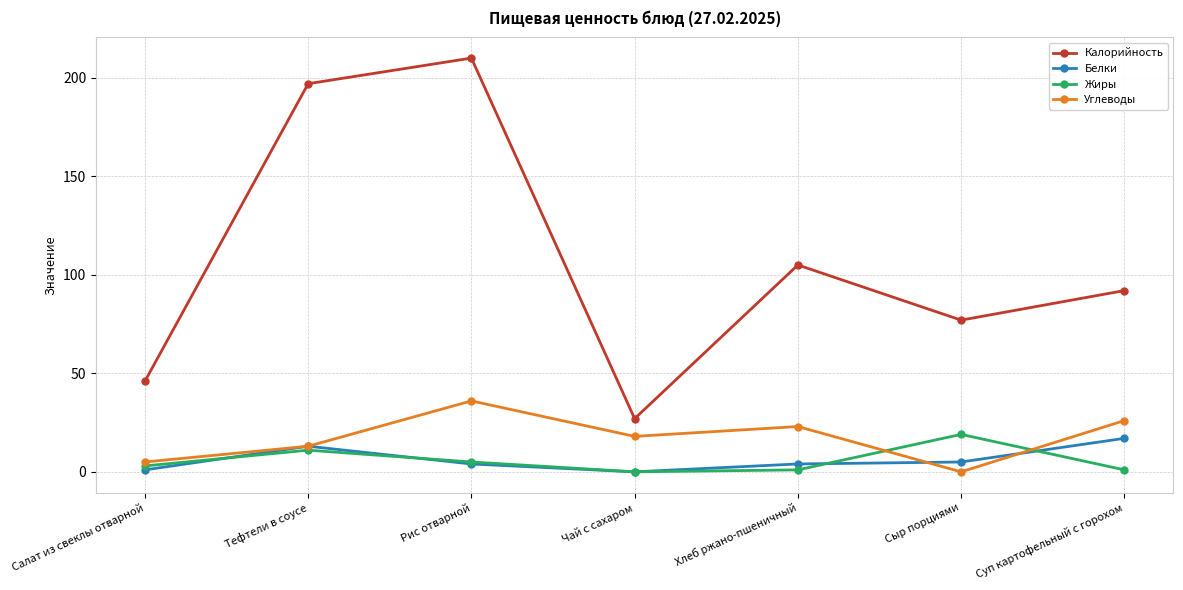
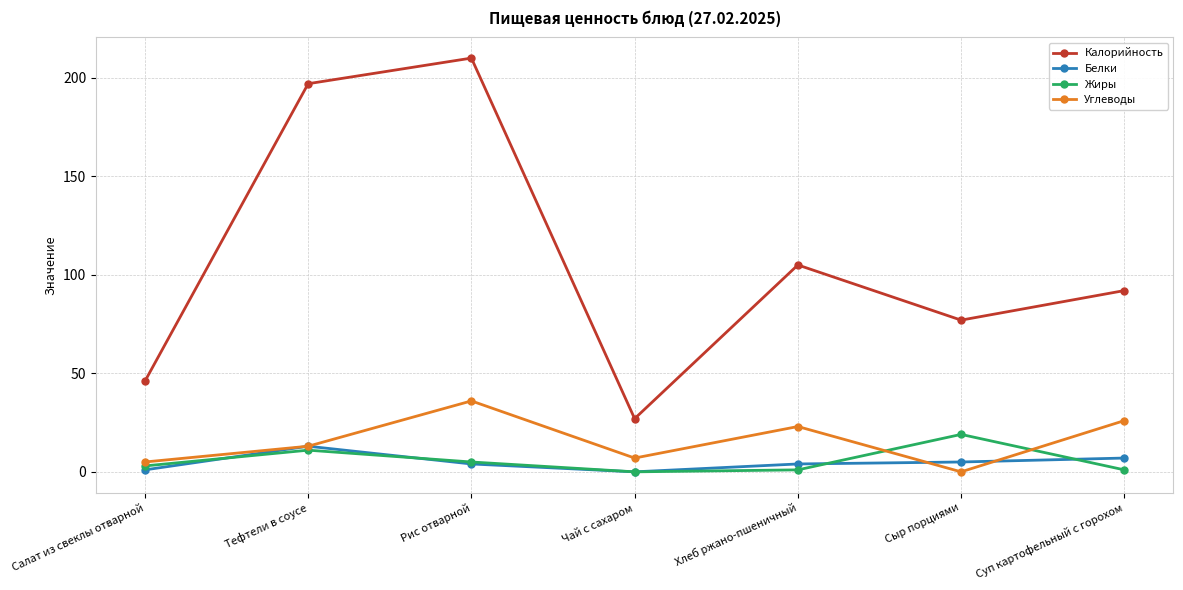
Углеводы, Чай с сахаром: 18 -> 7
Белки, Суп картофельный с горохом: 17 -> 7
